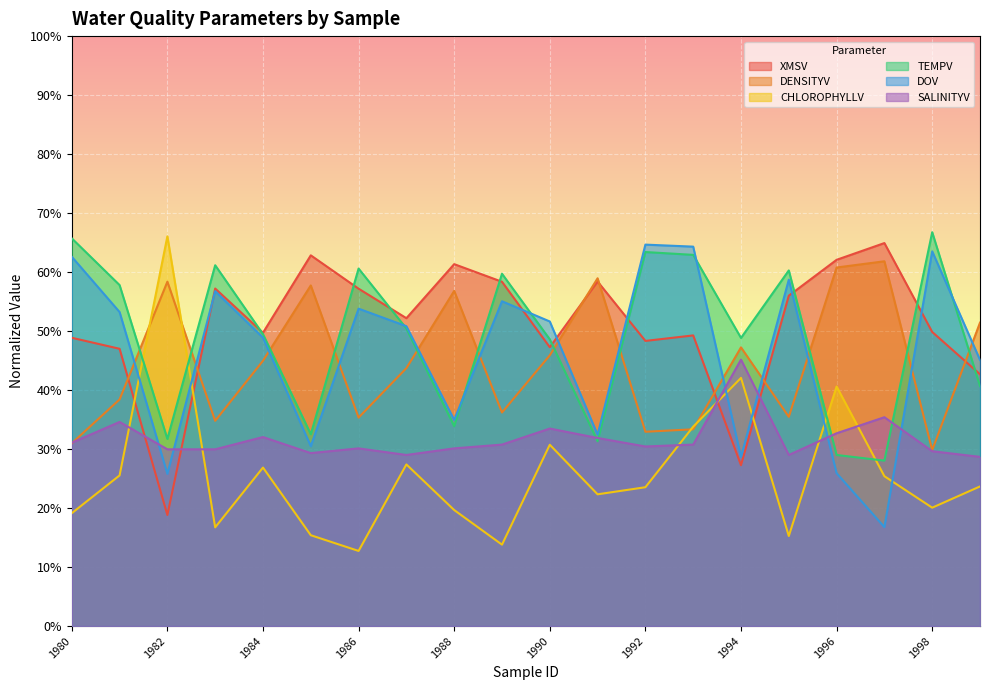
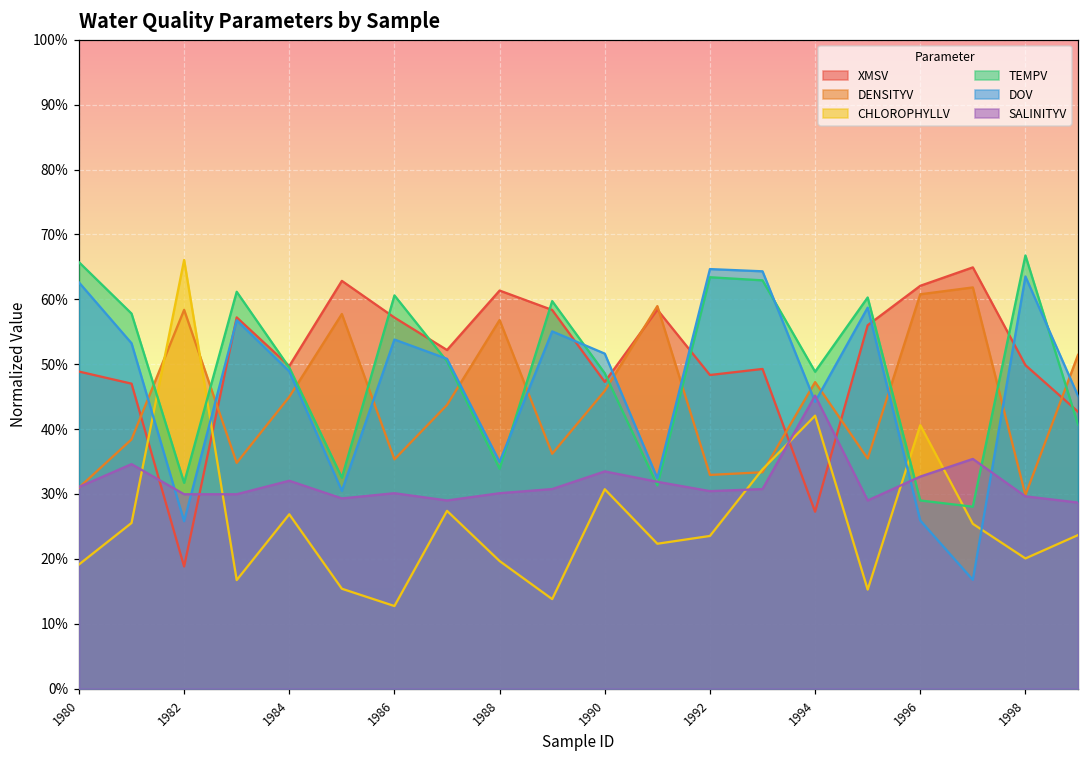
DOV, 1994: 29% -> 44%
